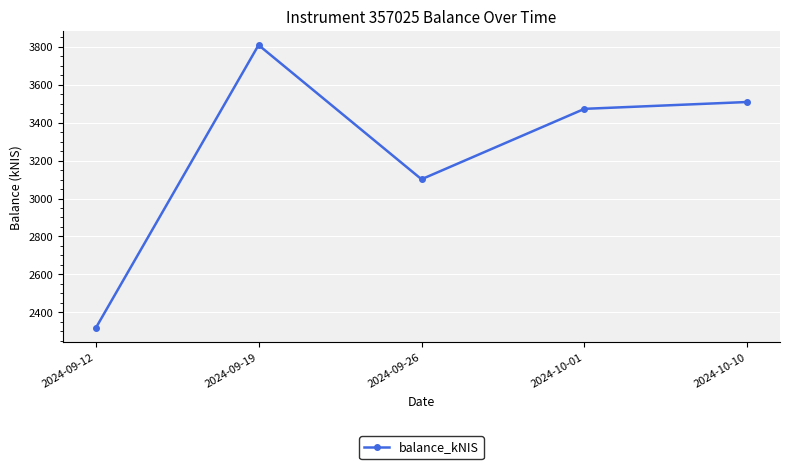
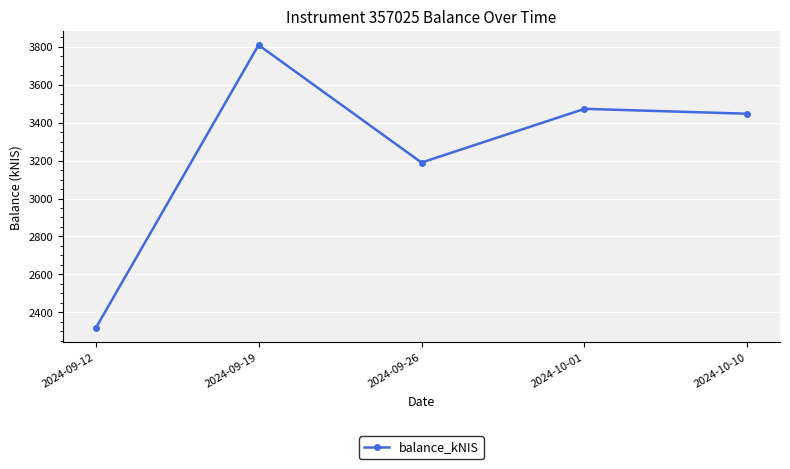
2024-09-26: 3100 -> 3190
2024-10-10: 3510 -> 3450
